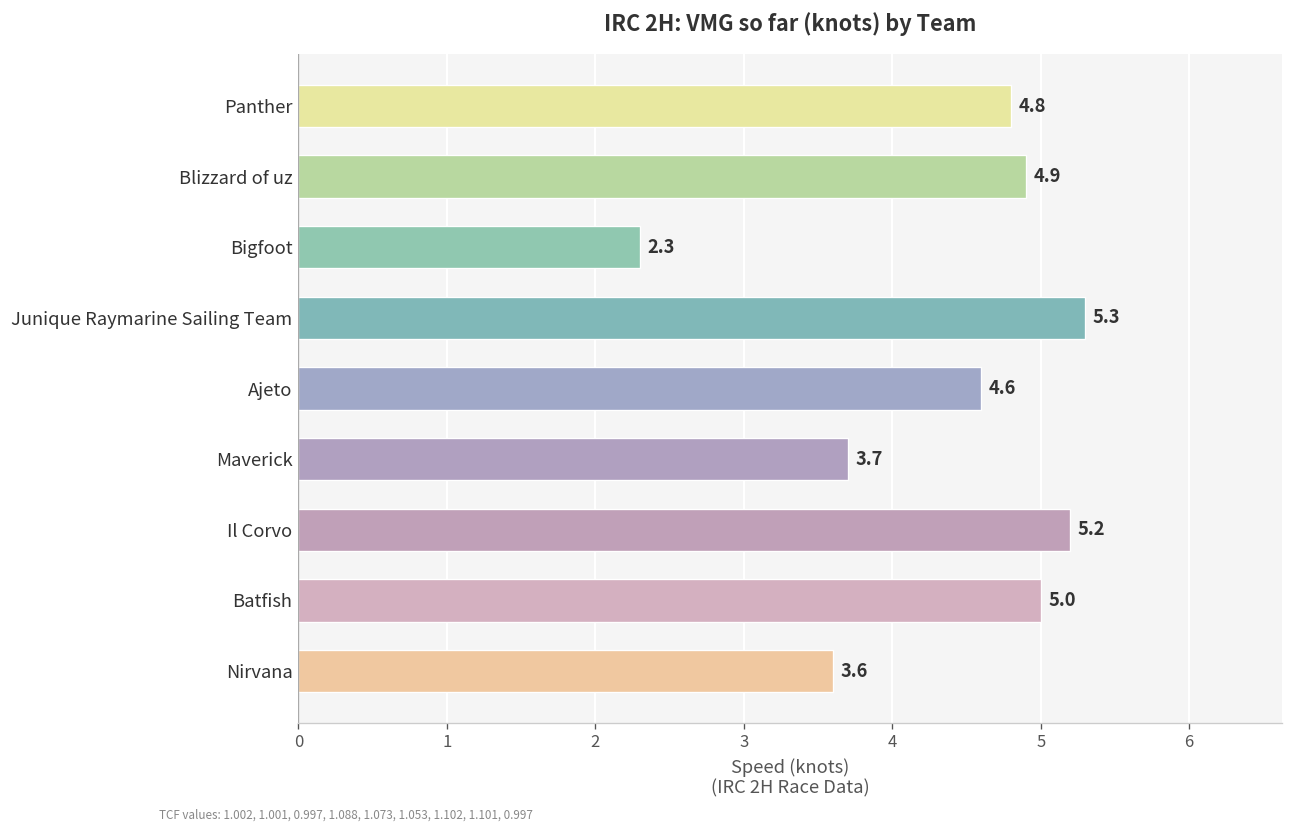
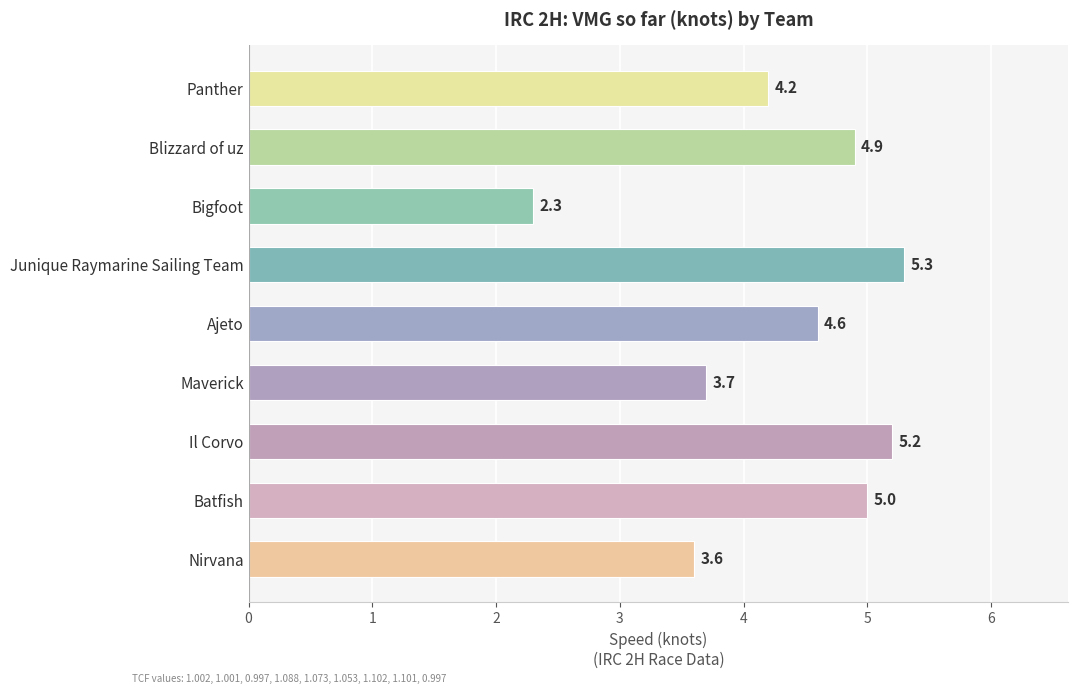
Panther: 4.8 -> 4.2
